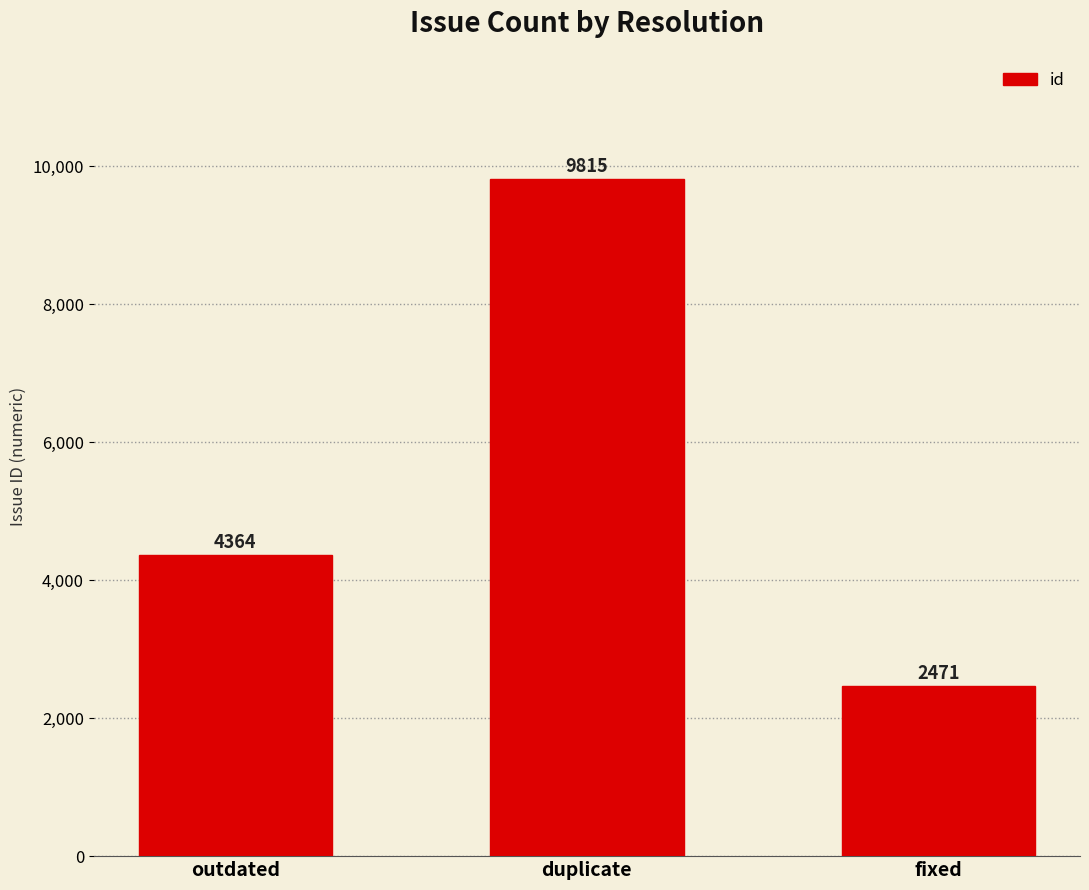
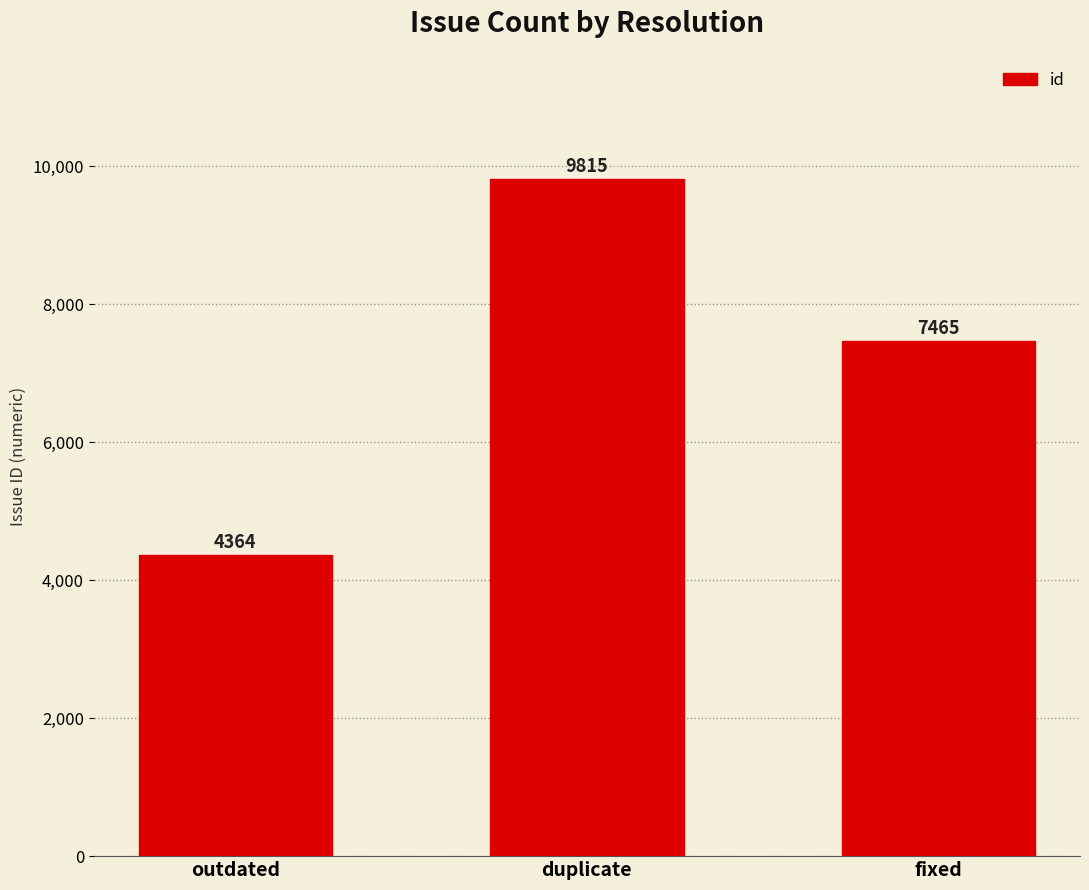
fixed: 2471 -> 7465
